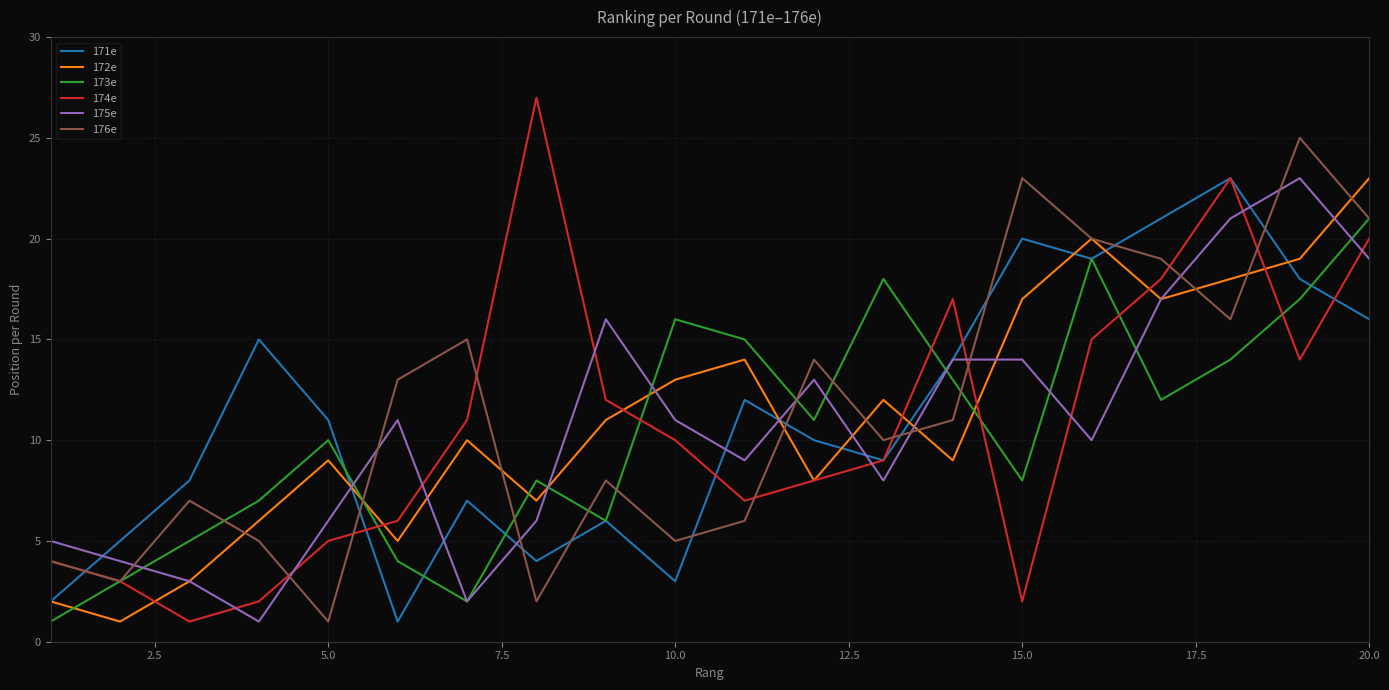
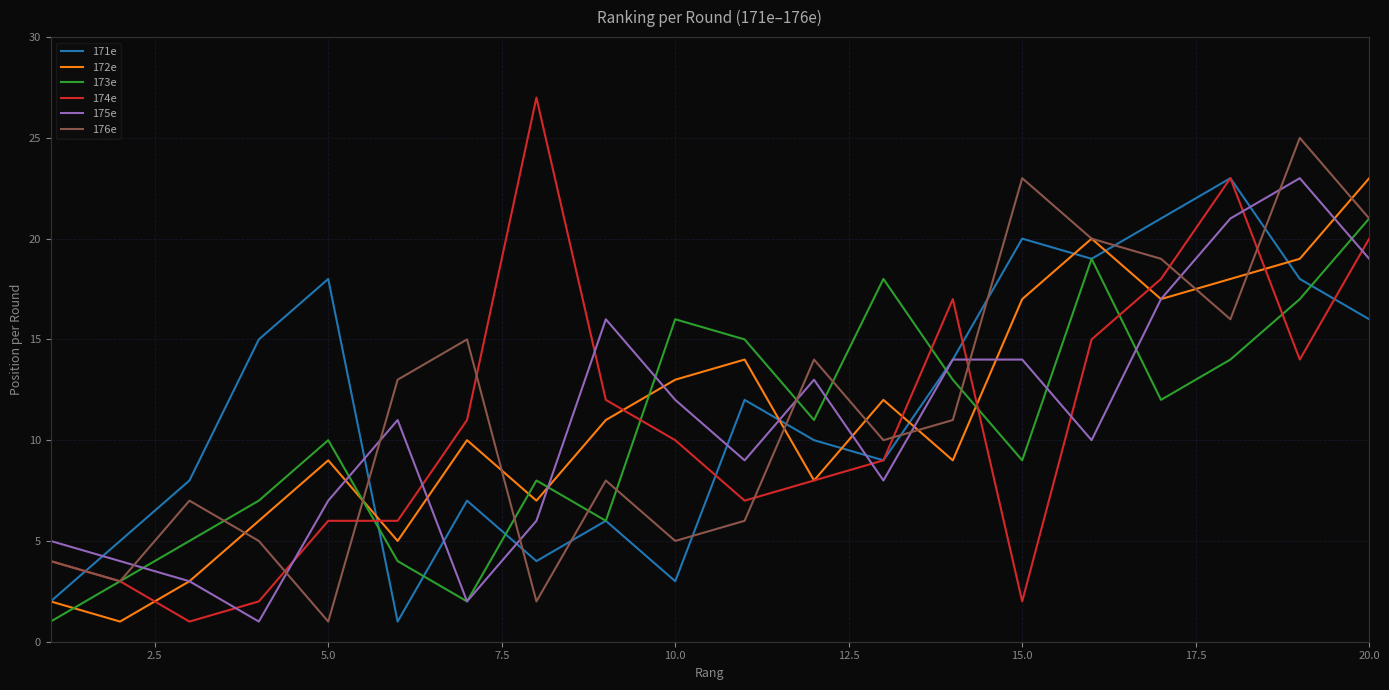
171e, 5.0: 11 -> 18
174e, 5.0: 5 -> 6
175e, 5.0: 6 -> 7
175e, 10.0: 11 -> 12
173e, 15.0: 8 -> 9
